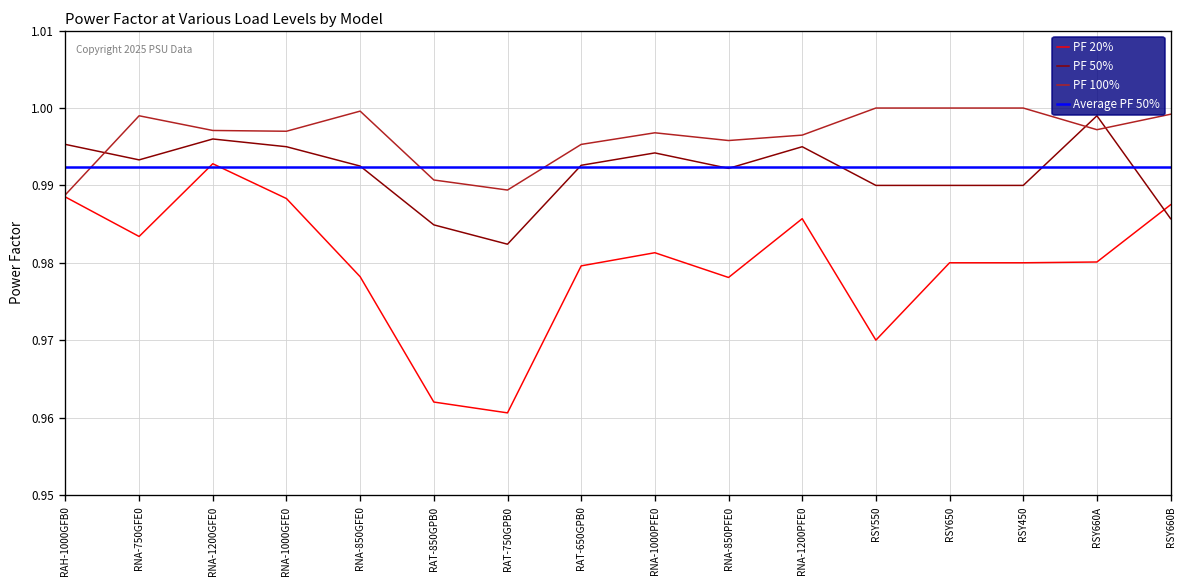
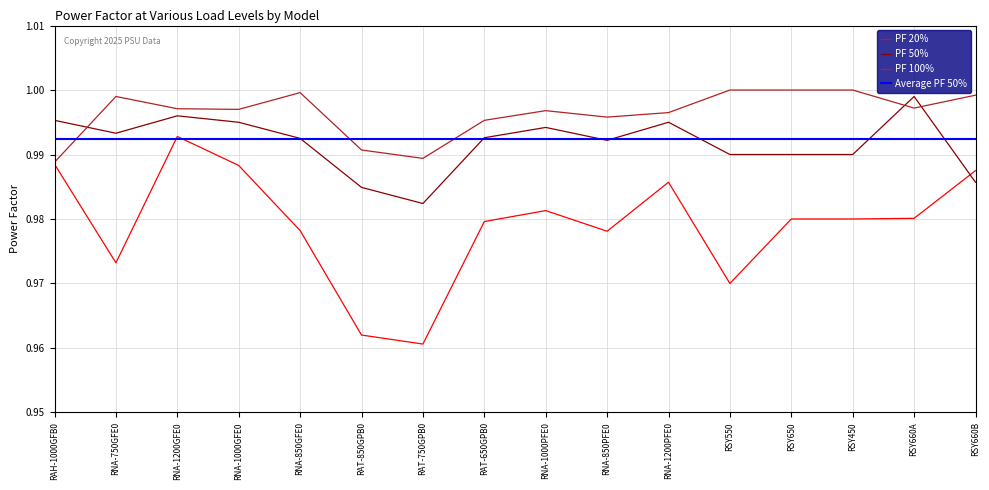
PF 20%, RNA-750GFE0: 0.983 -> 0.973
